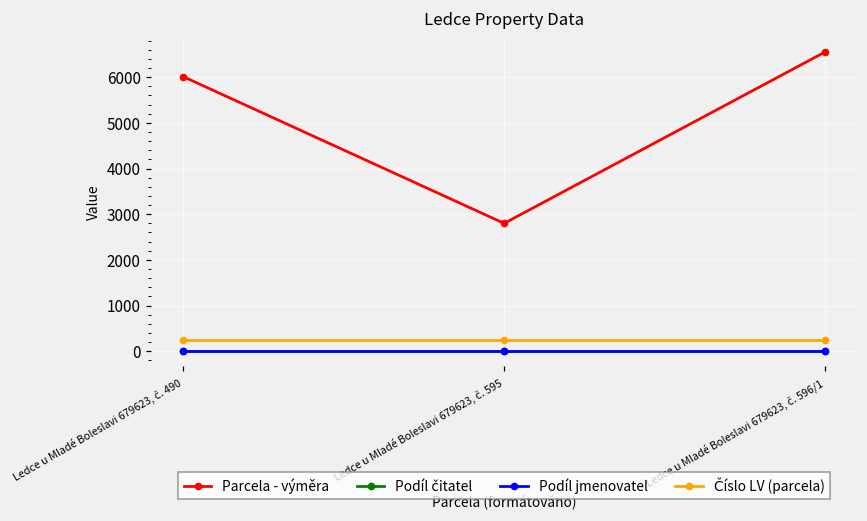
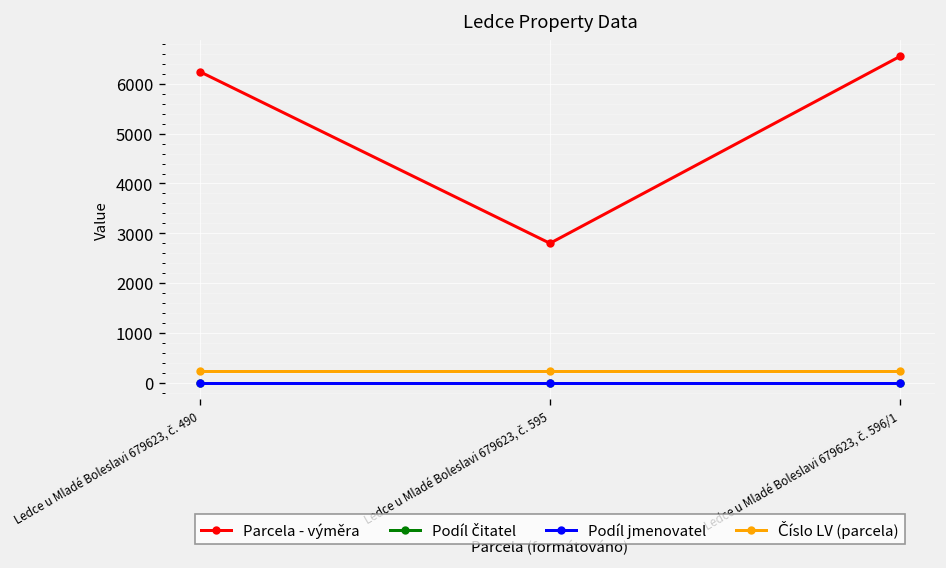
Parcela - výměra, Ledce u Mladé Boleslavi 679623, č. 490: 6000 -> 6200
